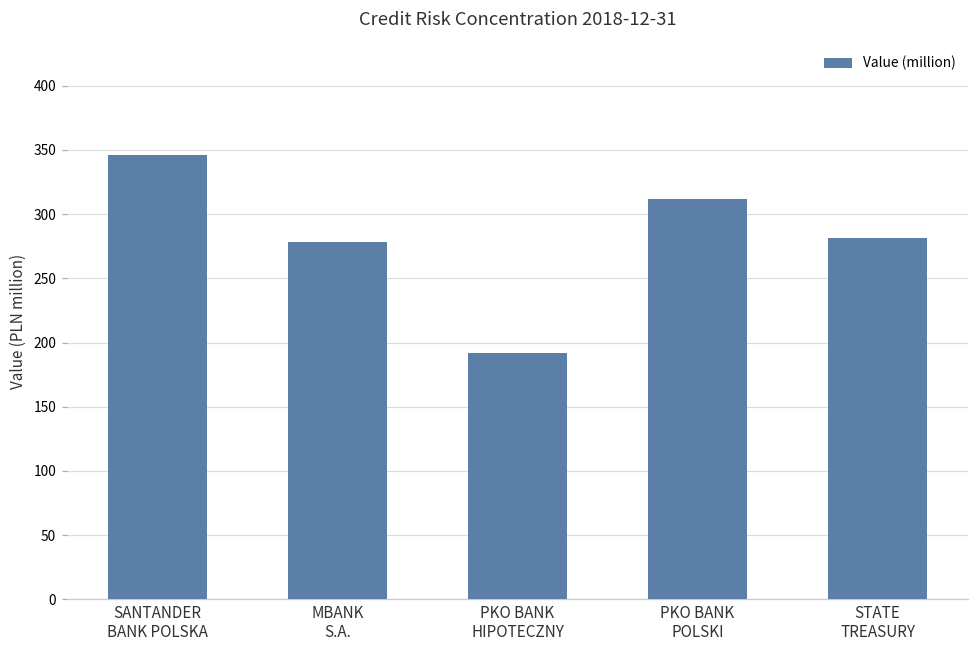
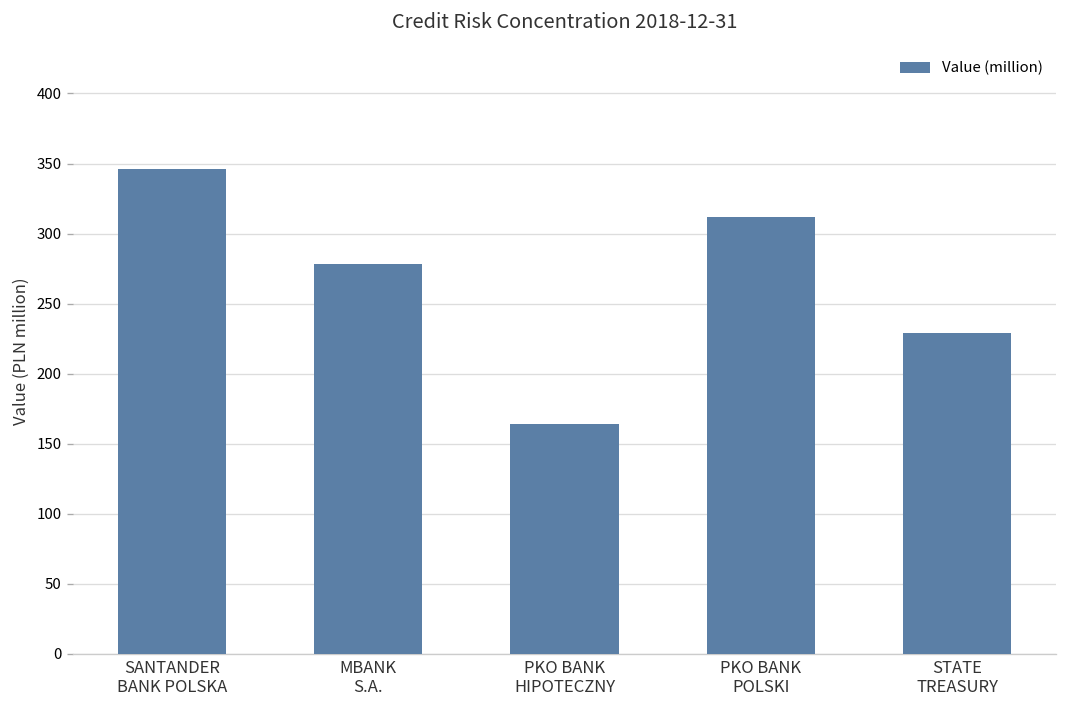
PKO BANK HIPOTECZNY: 192 -> 164
STATE TREASURY: 282 -> 229
